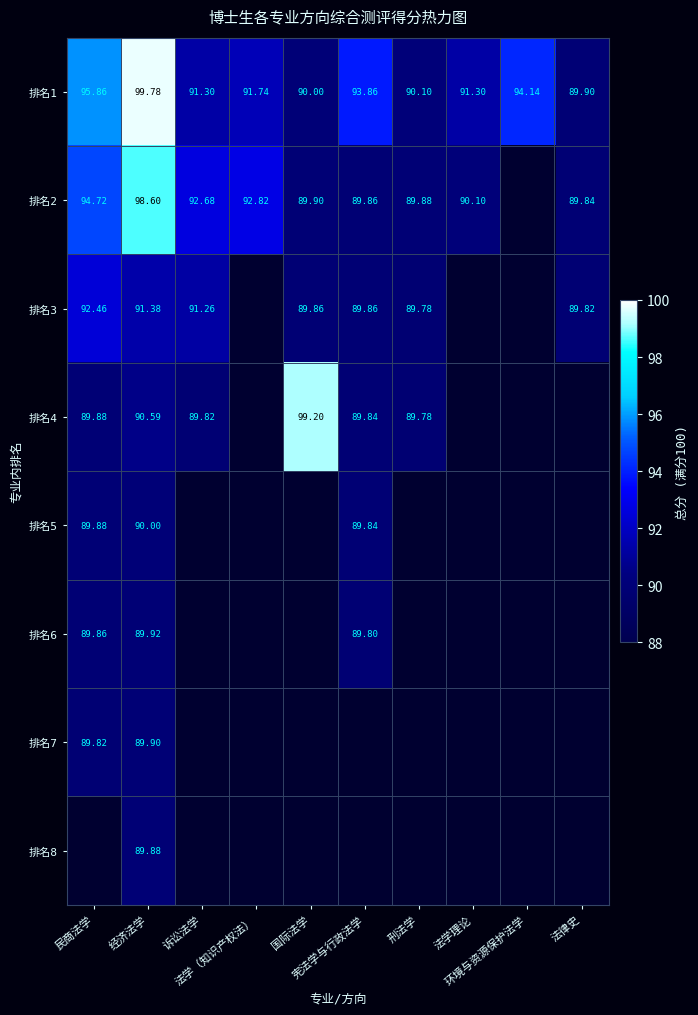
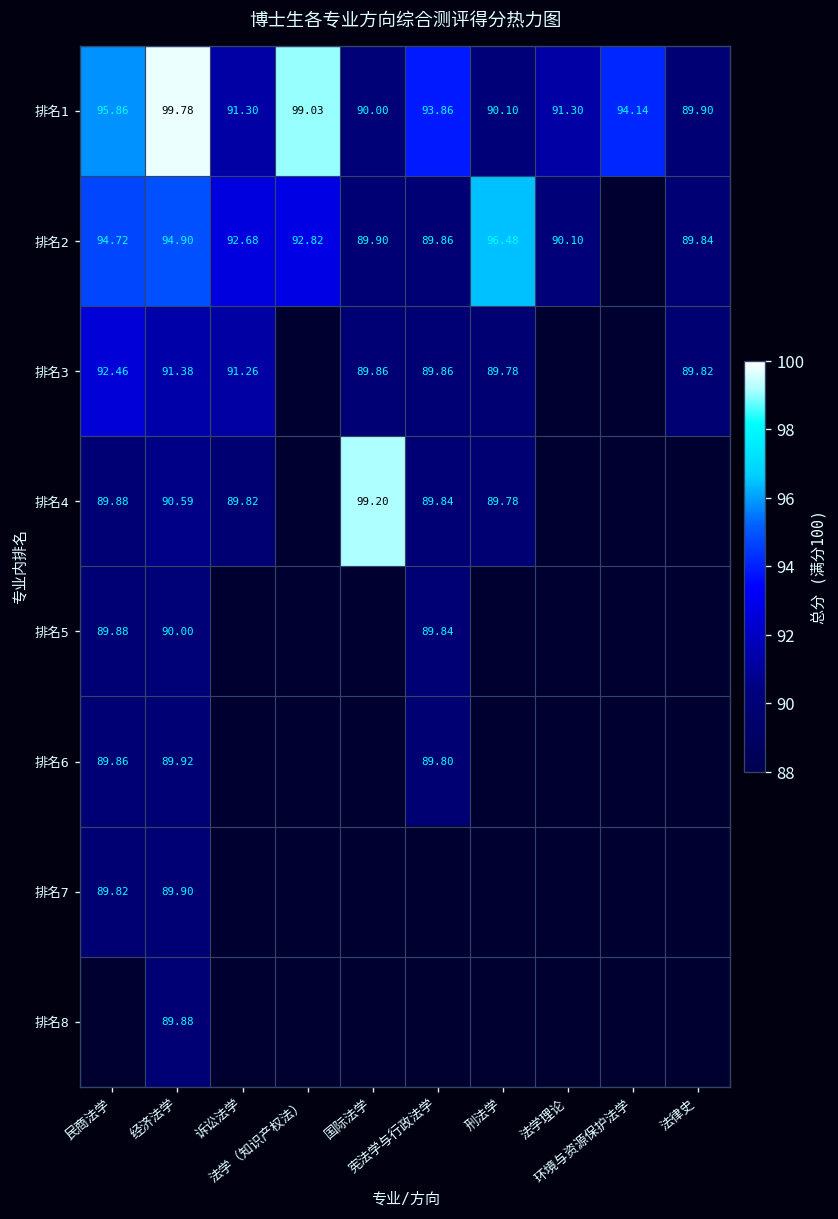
排名1, 法学（知识产权法）: 91.74 -> 99.03
排名2, 经济法学: 98.60 -> 94.90
排名2, 刑法学: 89.88 -> 96.48
